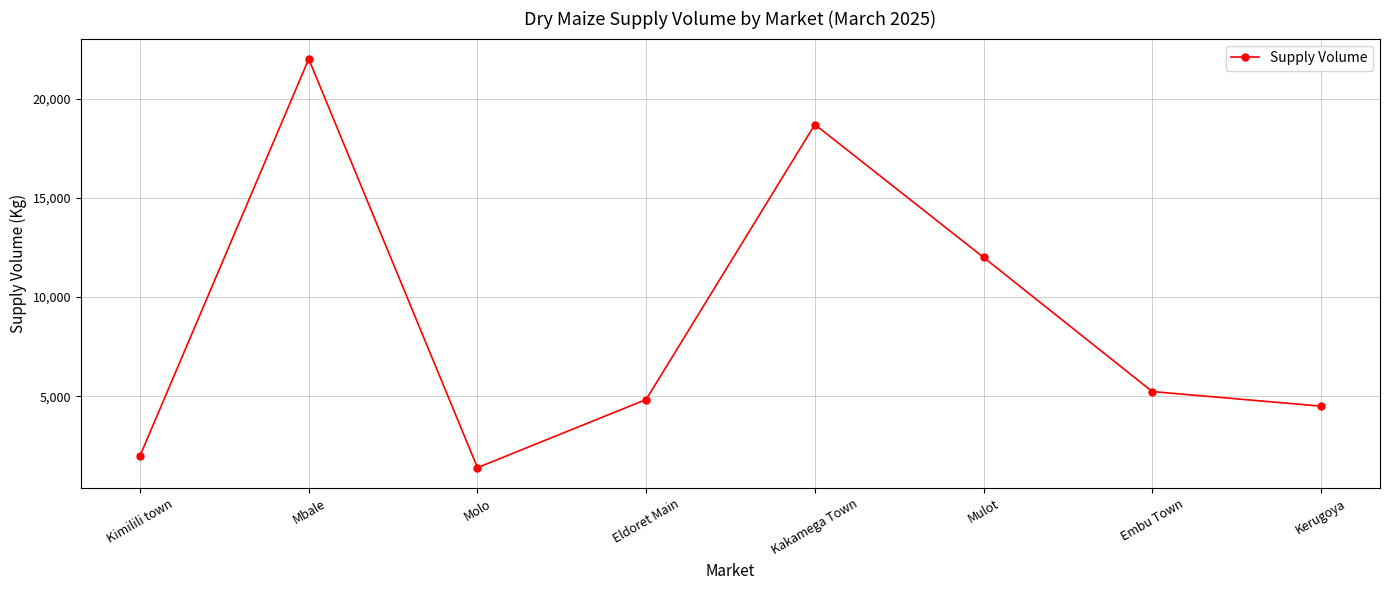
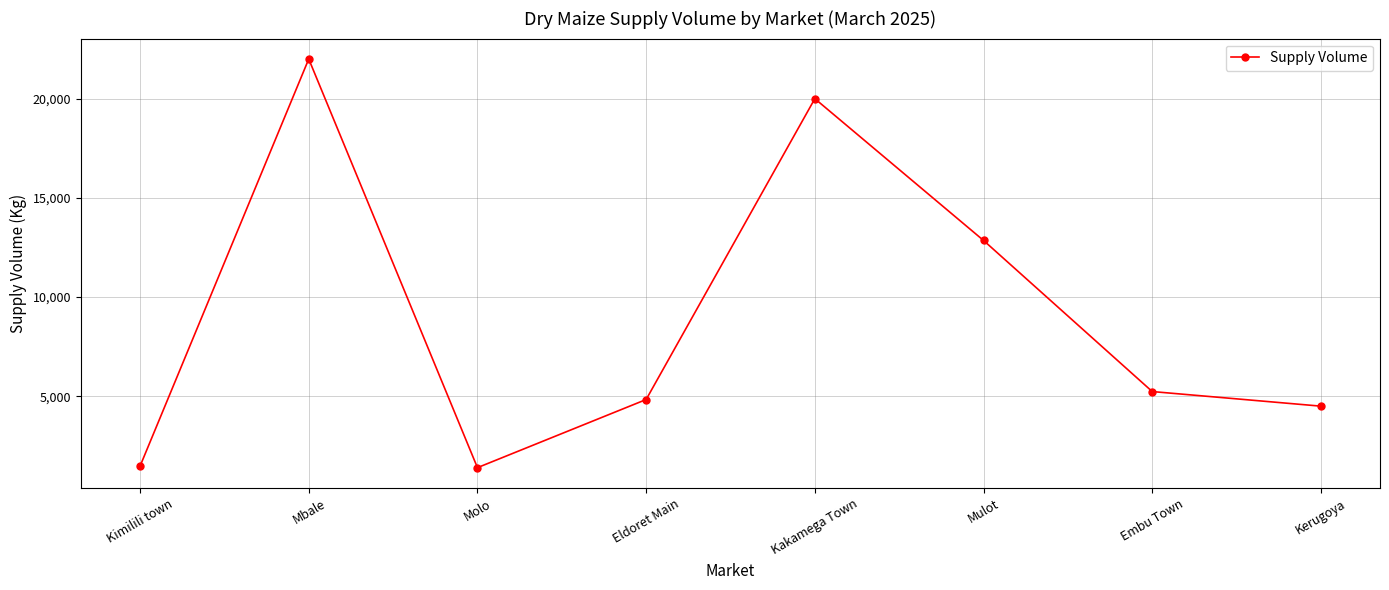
Kimilili town: 2,000 -> 1,500
Kakamega Town: 18,700 -> 20,000
Mulot: 12,000 -> 12,900
